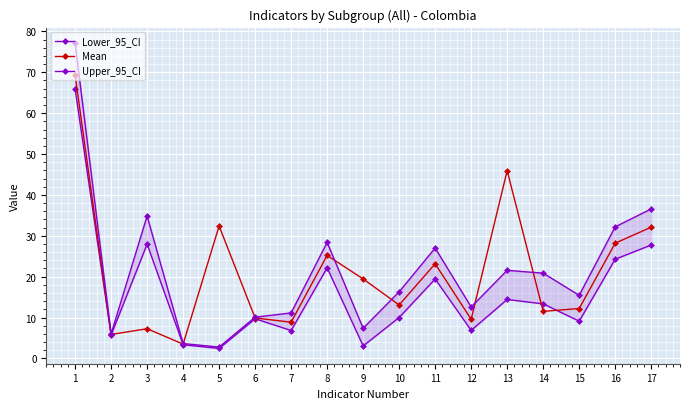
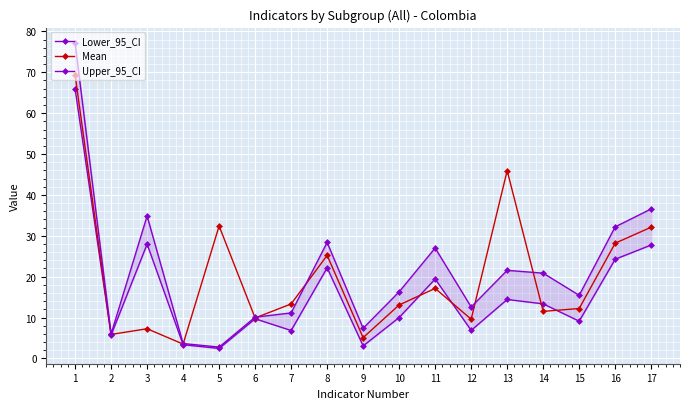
Mean, 7: 9 -> 13
Mean, 9: 19 -> 5
Mean, 11: 23 -> 17
